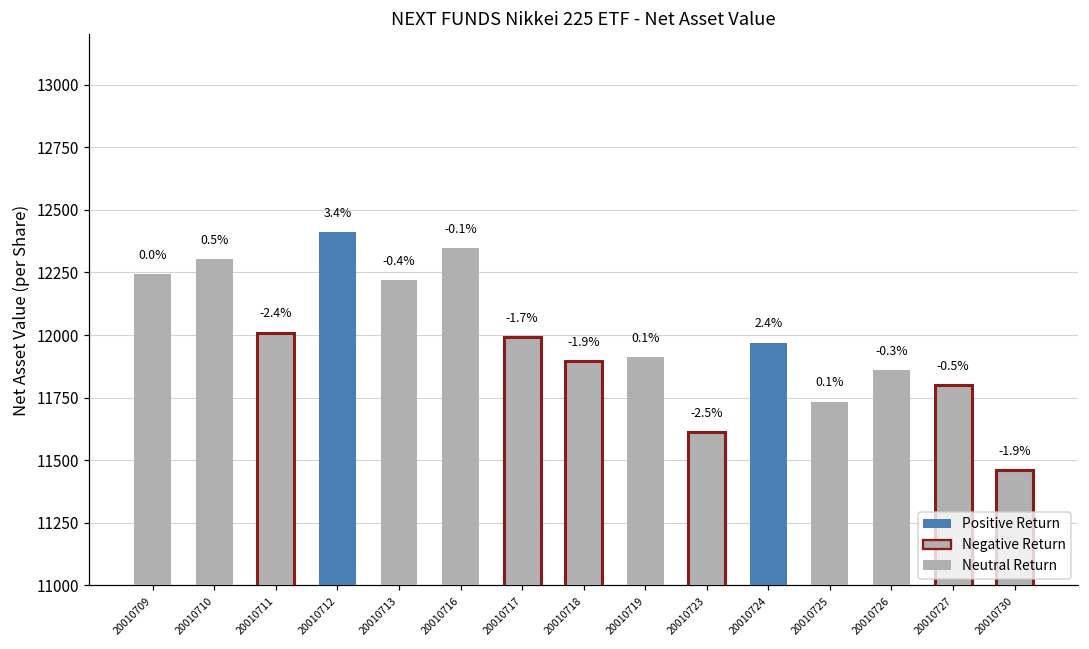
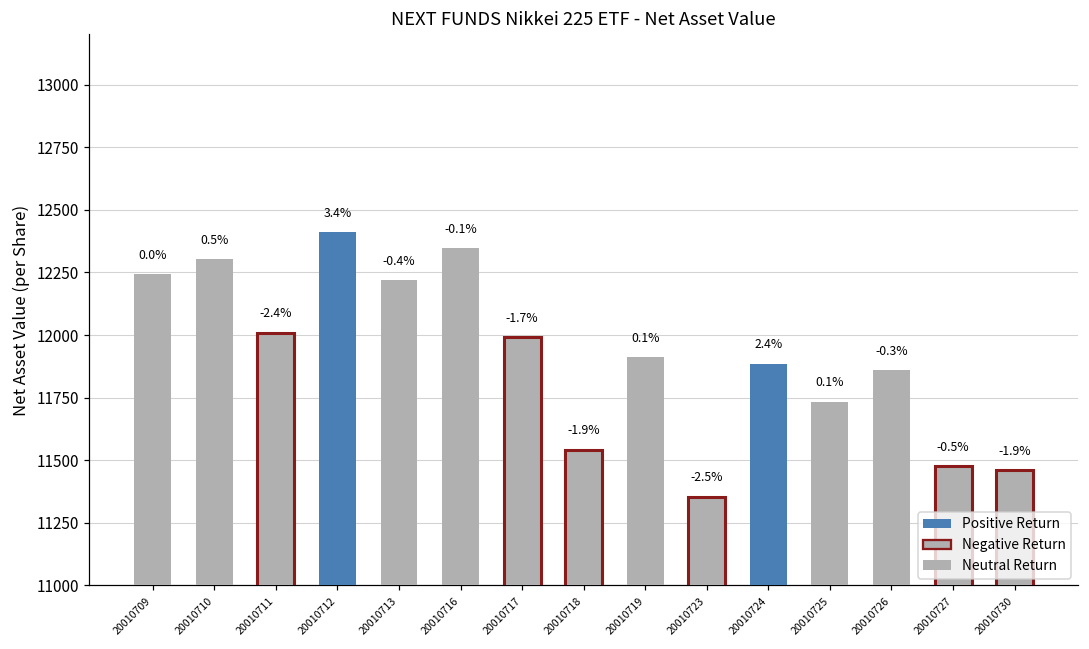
20010718: 11890 -> 11540
20010723: 11610 -> 11350
20010724: 11970 -> 11880
20010727: 11800 -> 11480
